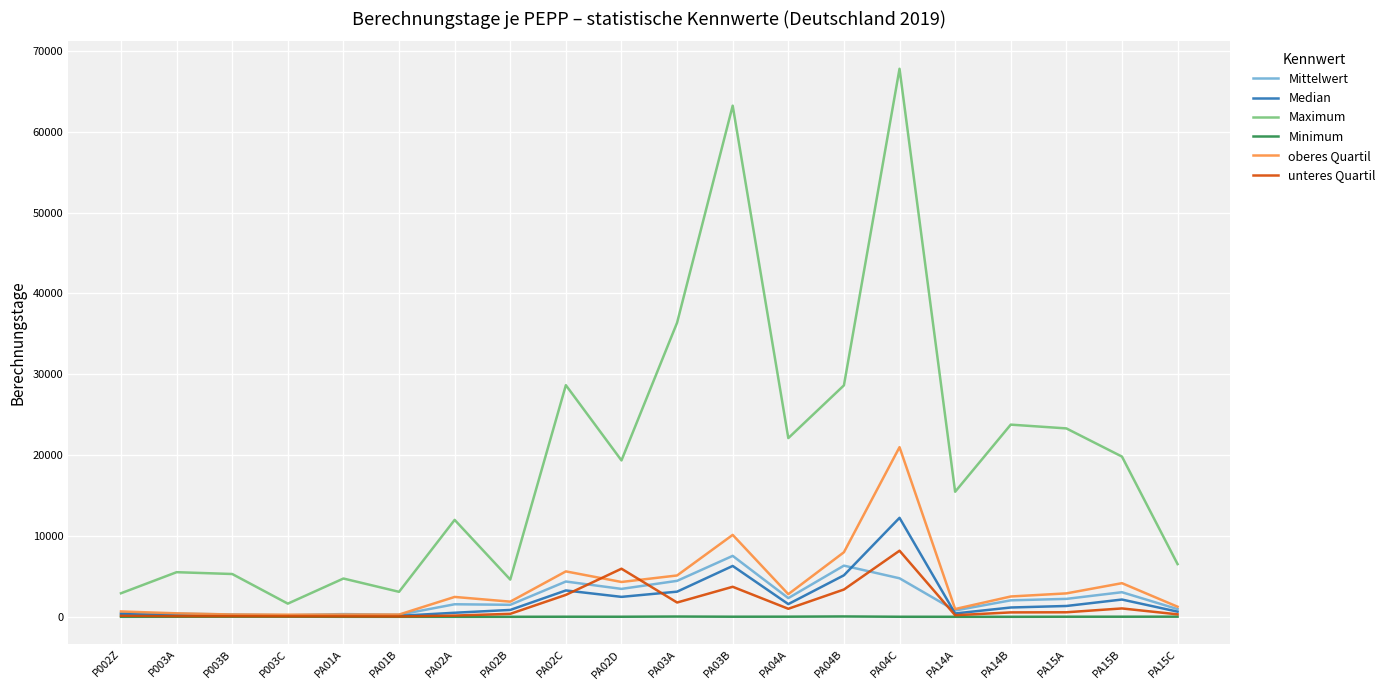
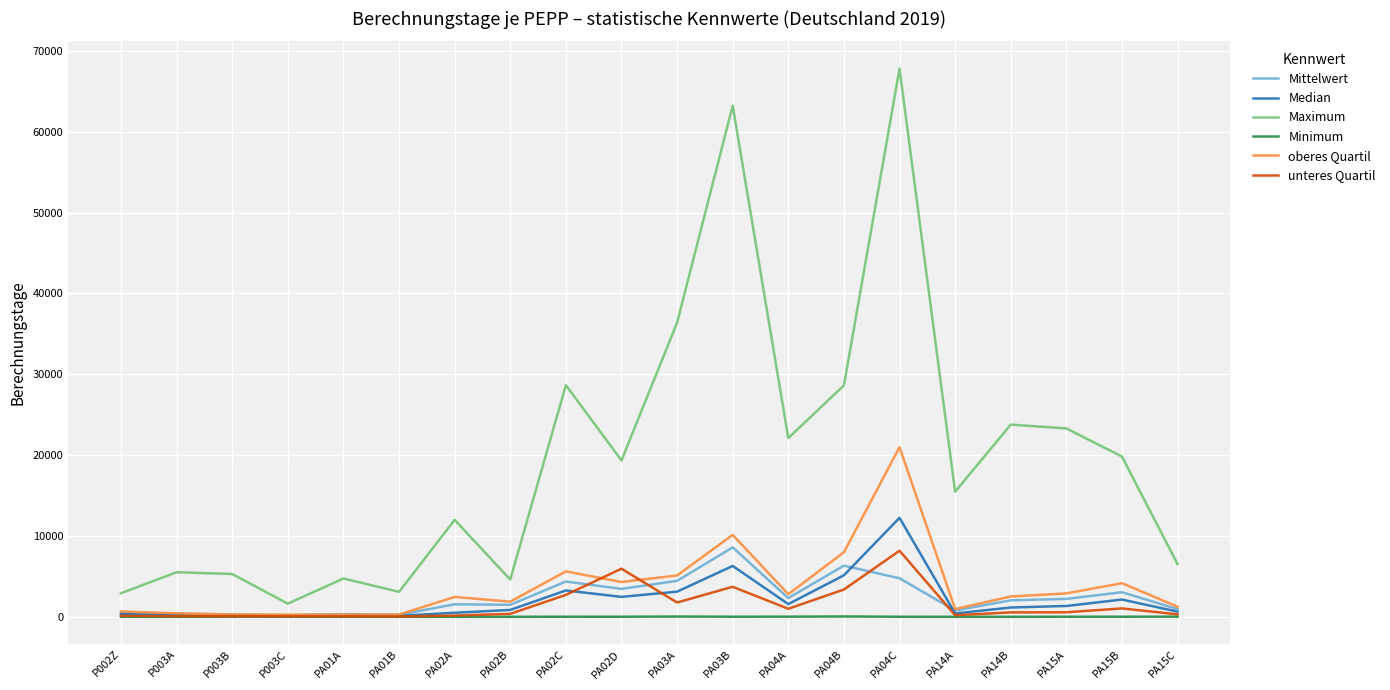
Mittelwert, PA03B: 8000 -> 9000
